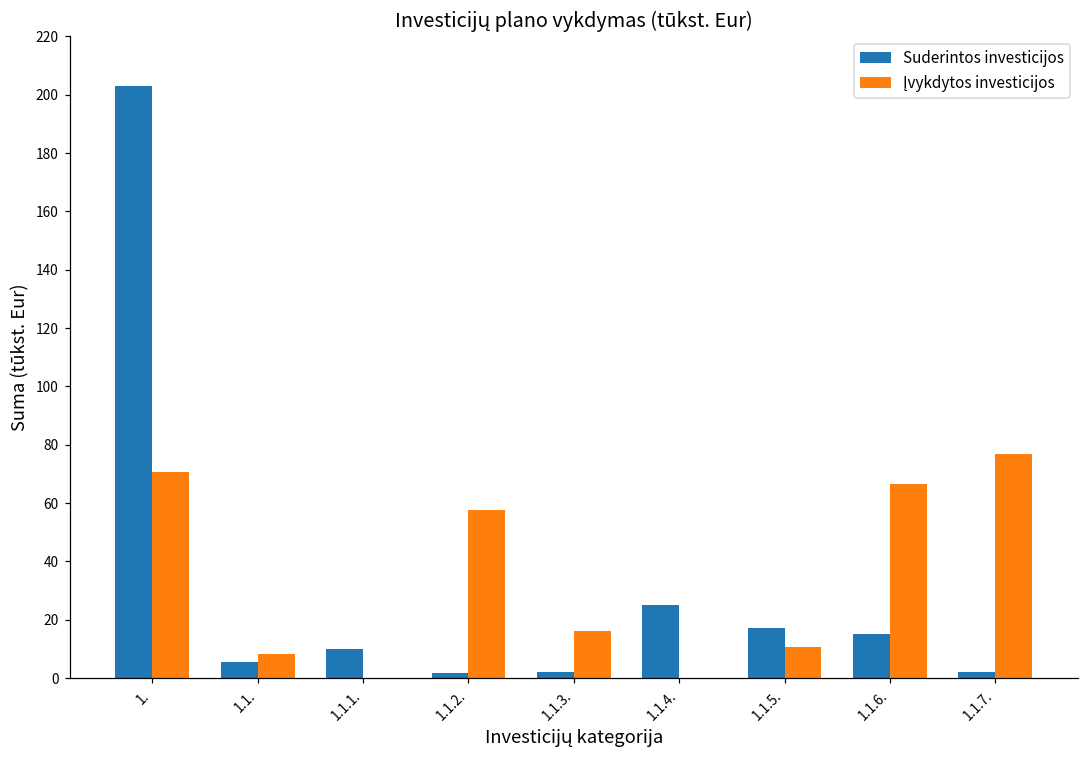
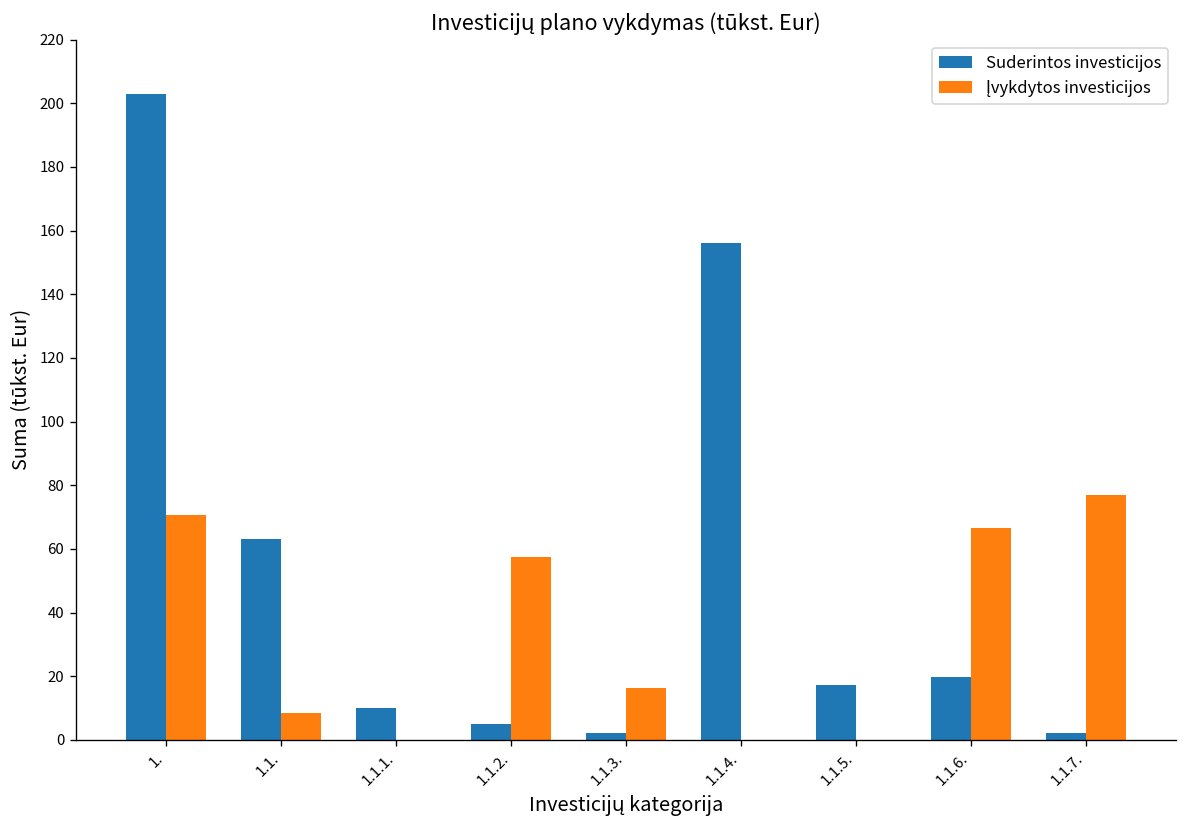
Suderintos investicijos, 1.1.: 6 -> 63
Suderintos investicijos, 1.1.2.: 2 -> 5
Suderintos investicijos, 1.1.4.: 25 -> 156
Įvykdytos investicijos, 1.1.5.: 11 -> 0
Suderintos investicijos, 1.1.6.: 15 -> 20
